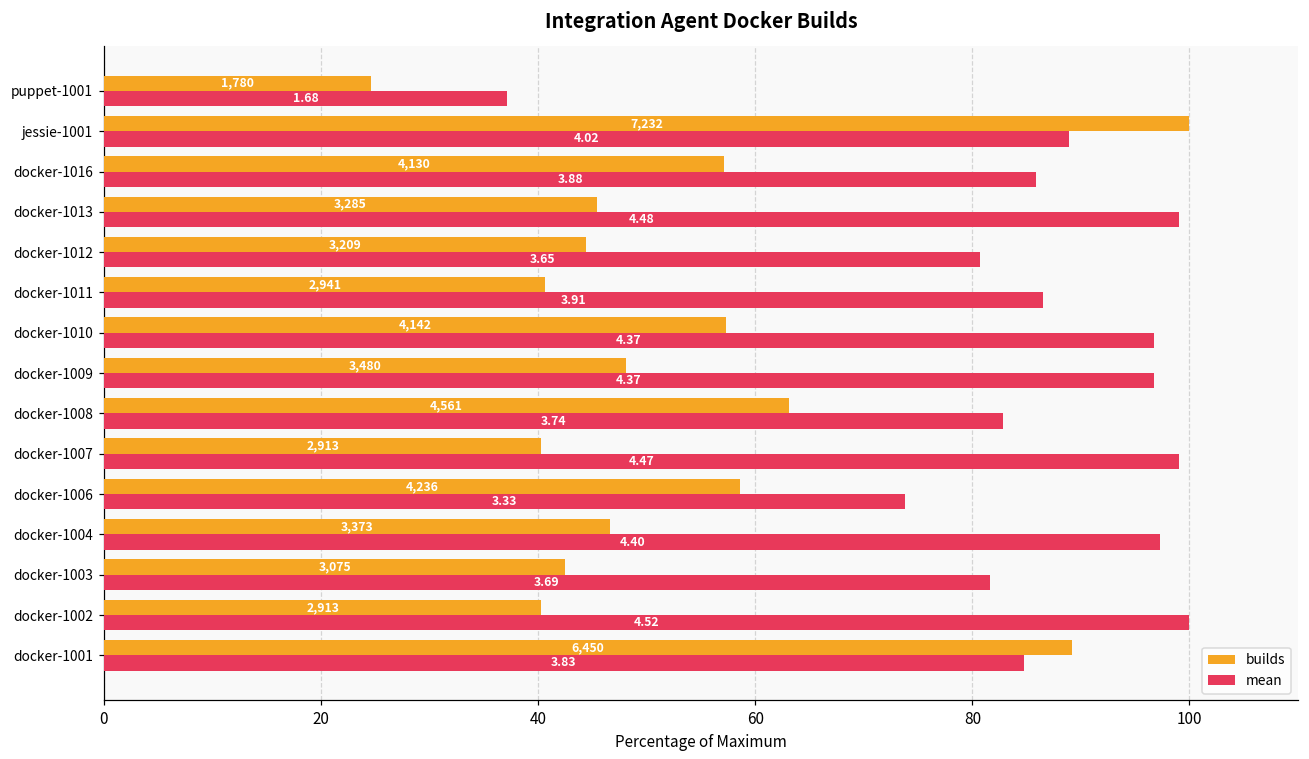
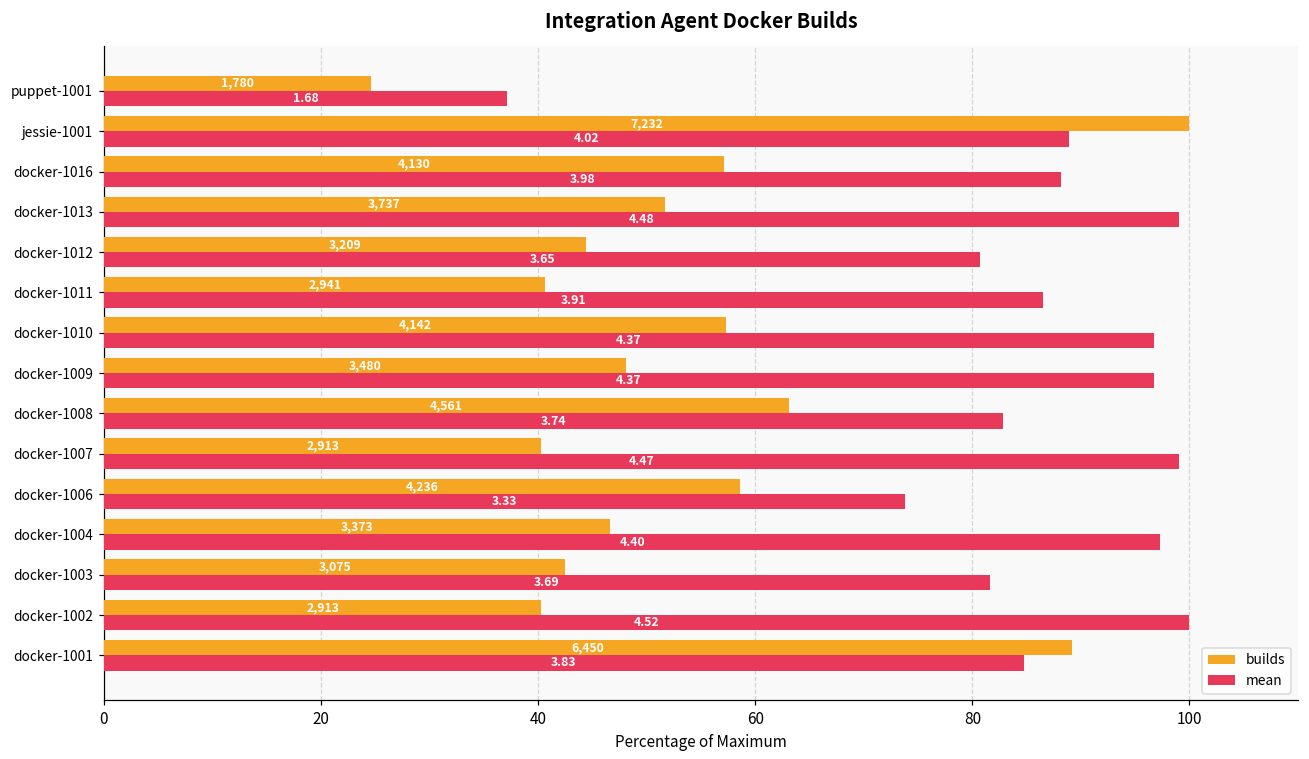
mean, docker-1016: 3.88 -> 3.98
builds, docker-1013: 3,285 -> 3,737
